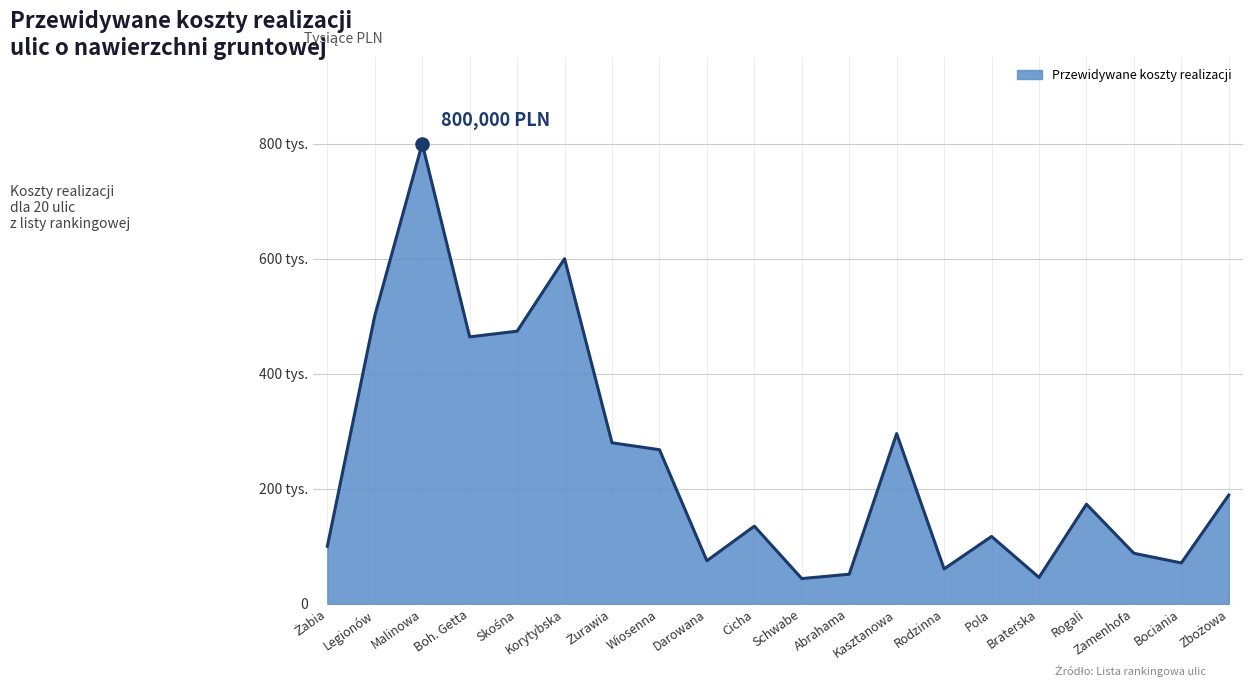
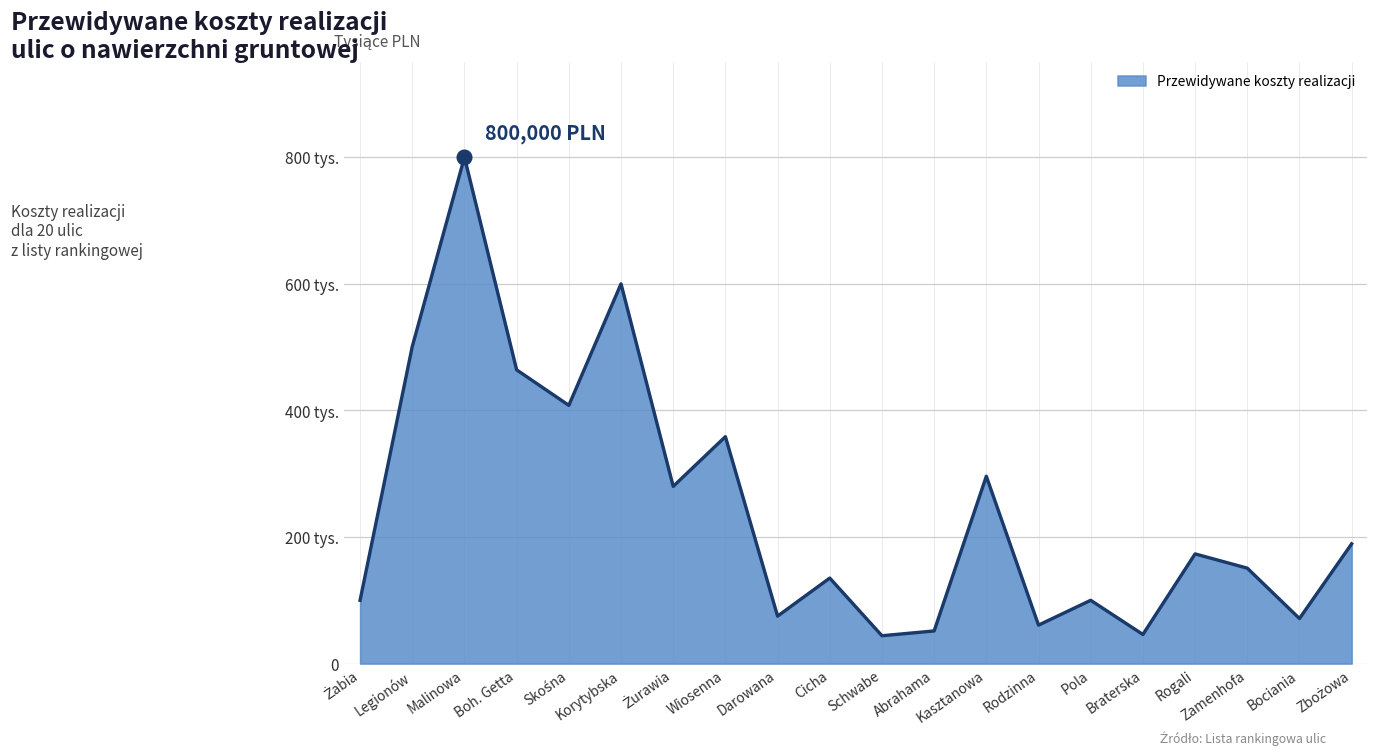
Przewidywane koszty realizacji, Skośna: 470 tys. -> 410 tys.
Przewidywane koszty realizacji, Wiosenna: 270 tys. -> 360 tys.
Przewidywane koszty realizacji, Pola: 120 tys. -> 100 tys.
Przewidywane koszty realizacji, Zamenhofa: 90 tys. -> 150 tys.
